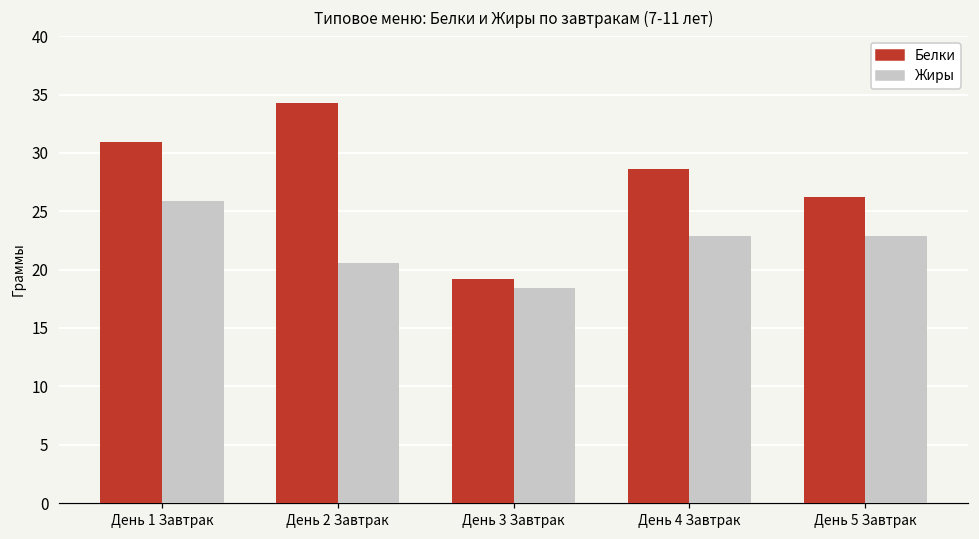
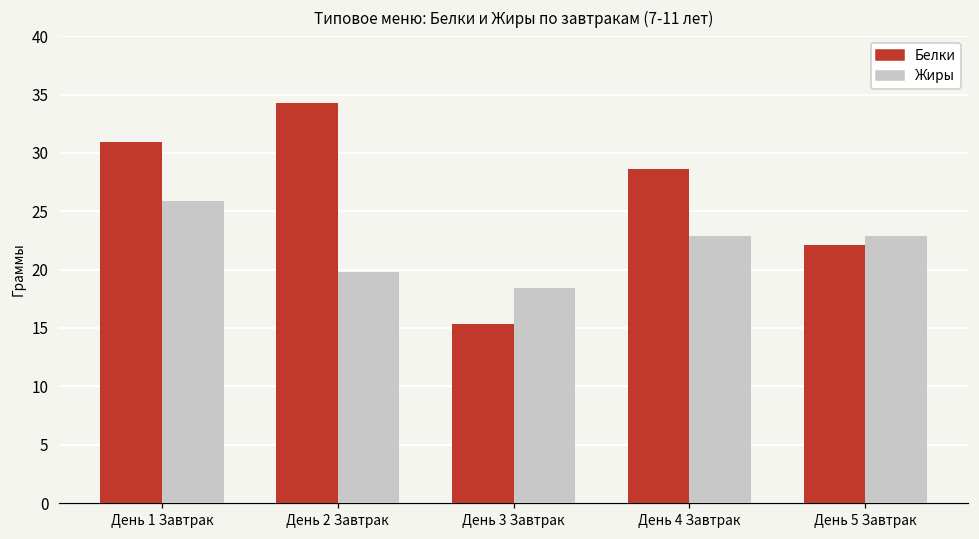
Жиры, День 2 Завтрак: 20.6 -> 19.8
Белки, День 3 Завтрак: 19.2 -> 15.3
Белки, День 5 Завтрак: 26.2 -> 22.1
